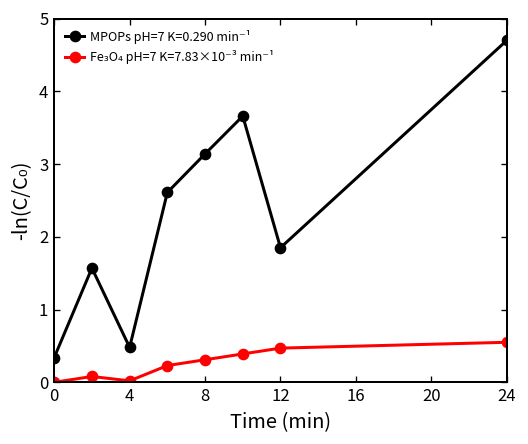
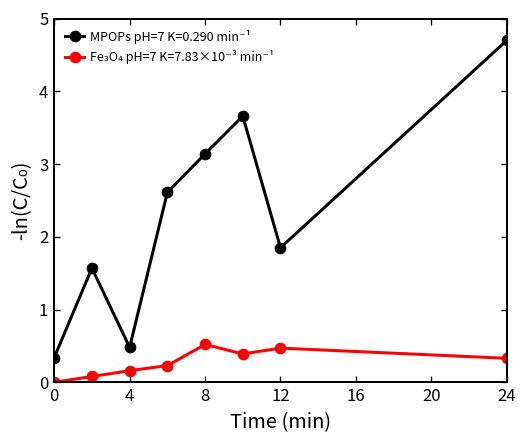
Fe₃O₄ pH=7 K=7.83×10⁻³ min⁻¹, 4: 0.0 -> 0.2
Fe₃O₄ pH=7 K=7.83×10⁻³ min⁻¹, 8: 0.3 -> 0.5
Fe₃O₄ pH=7 K=7.83×10⁻³ min⁻¹, 24: 0.6 -> 0.3
